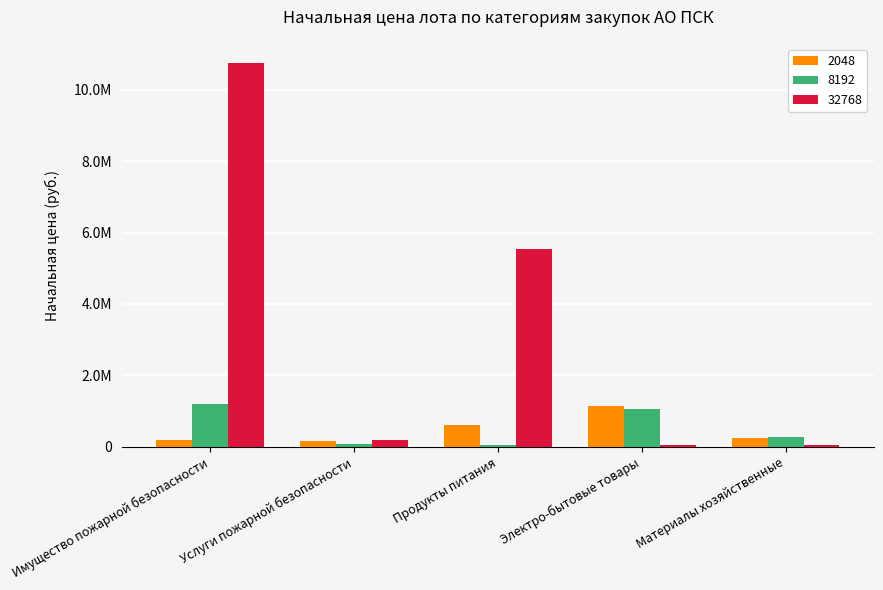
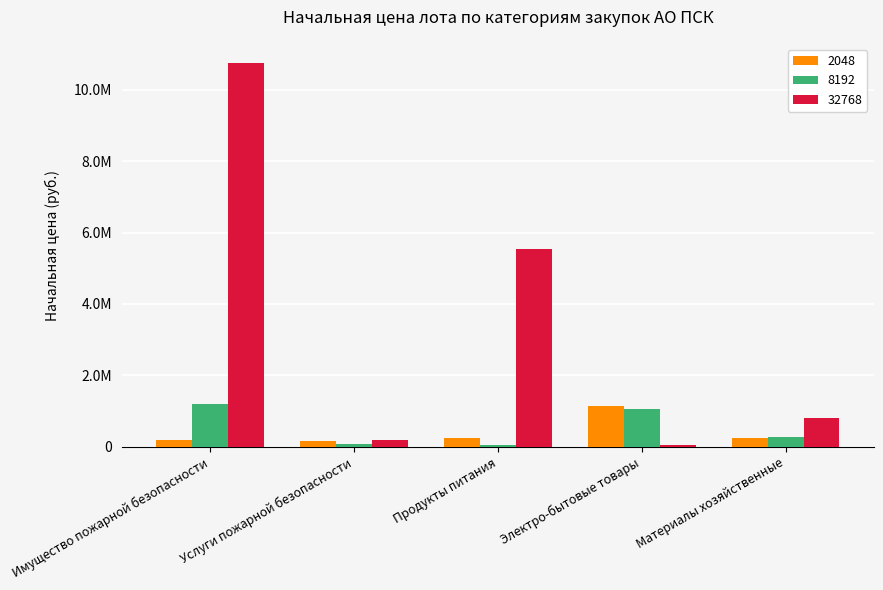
2048, Продукты питания: 600000 -> 300000
32768, Материалы хозяйственные: 0 -> 800000
